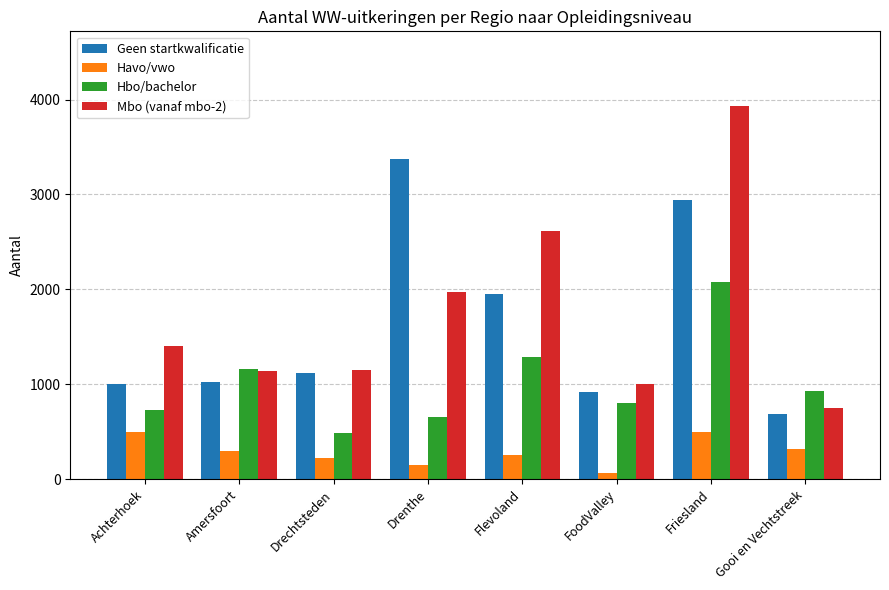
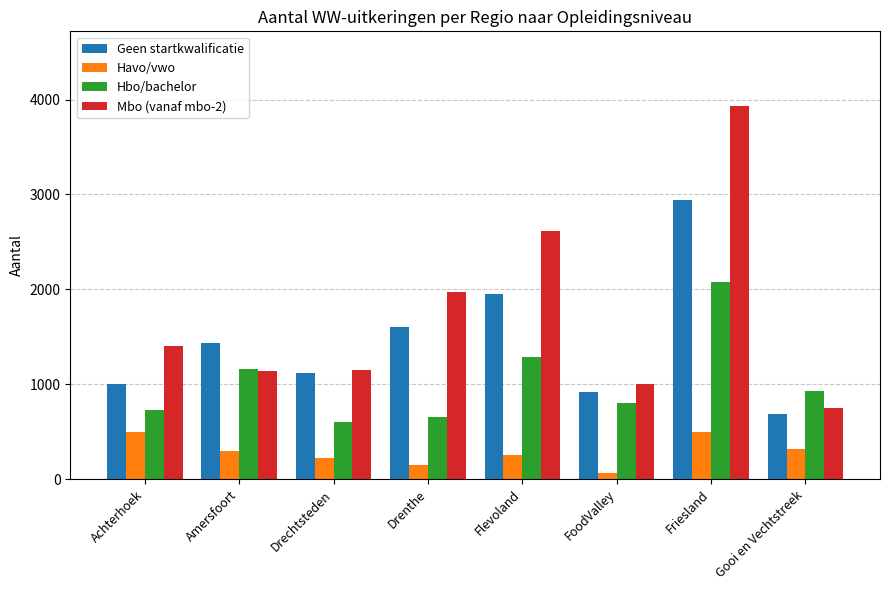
Geen startkwalificatie, Amersfoort: 1000 -> 1400
Hbo/bachelor, Drechtsteden: 500 -> 600
Geen startkwalificatie, Drenthe: 3400 -> 1600
